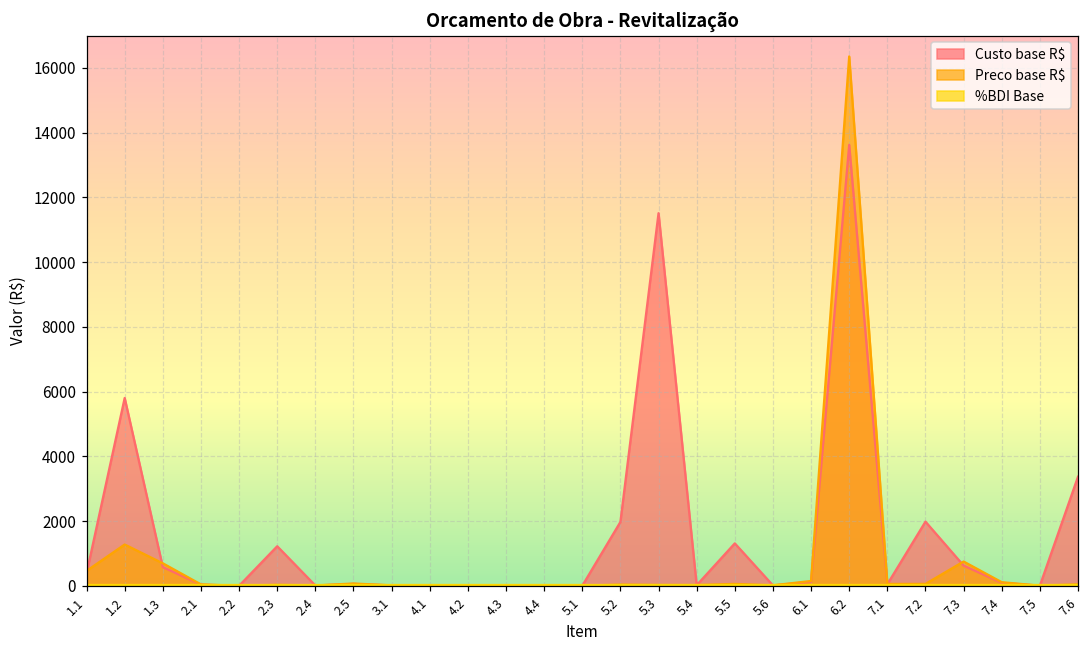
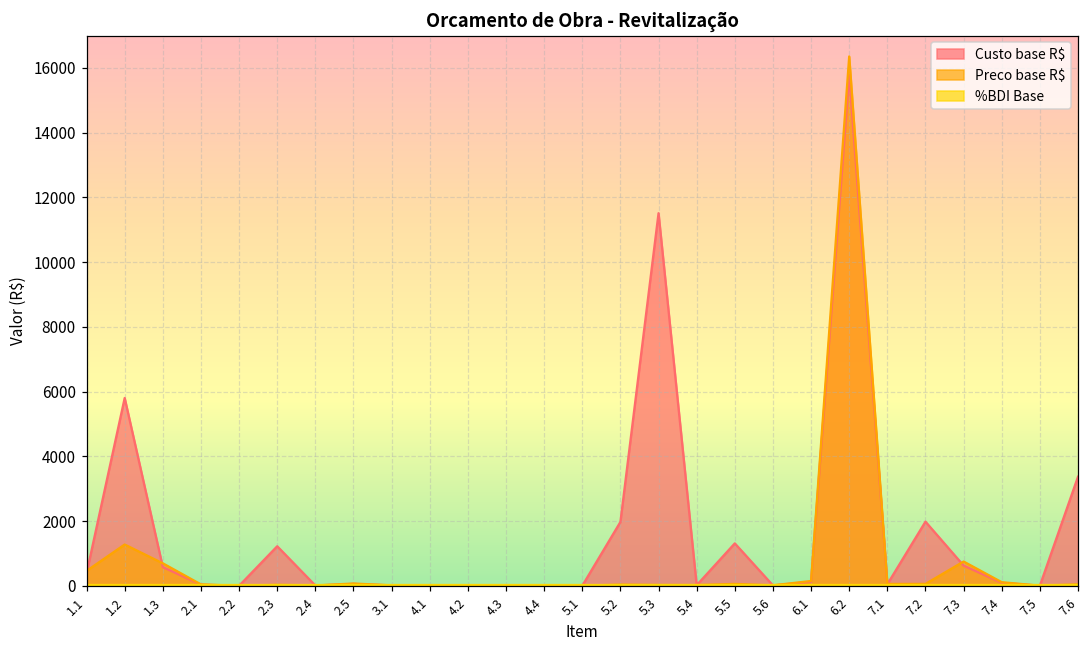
Custo base R$, 6.2: 13600 -> 15800
